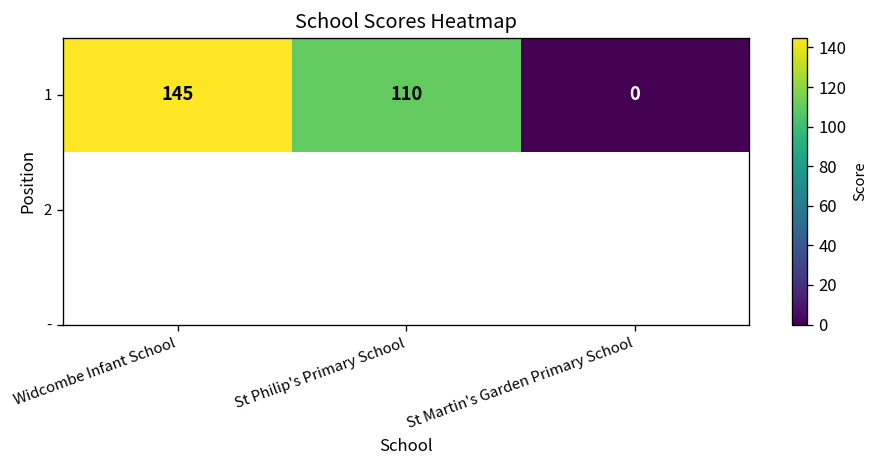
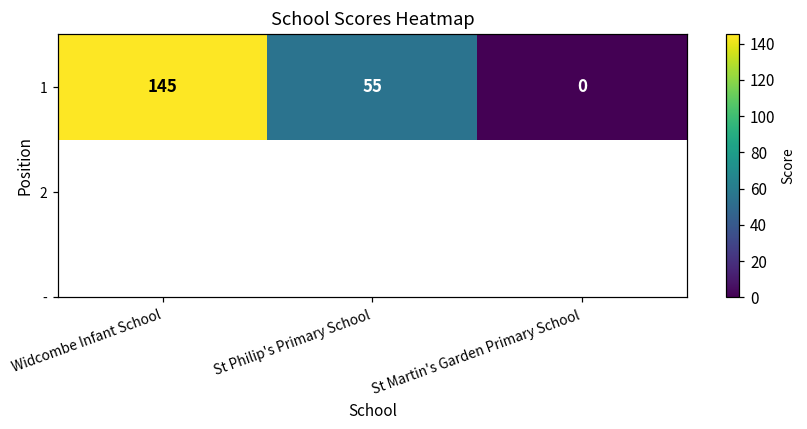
1, St Philip's Primary School: 110 -> 55
